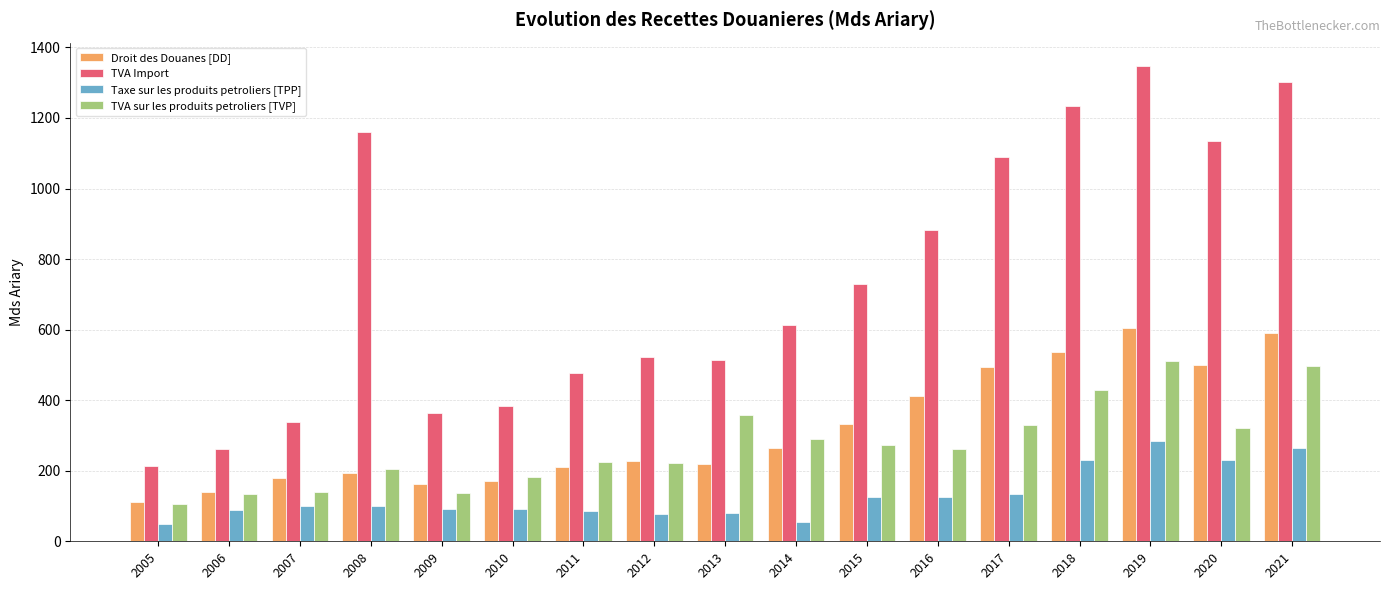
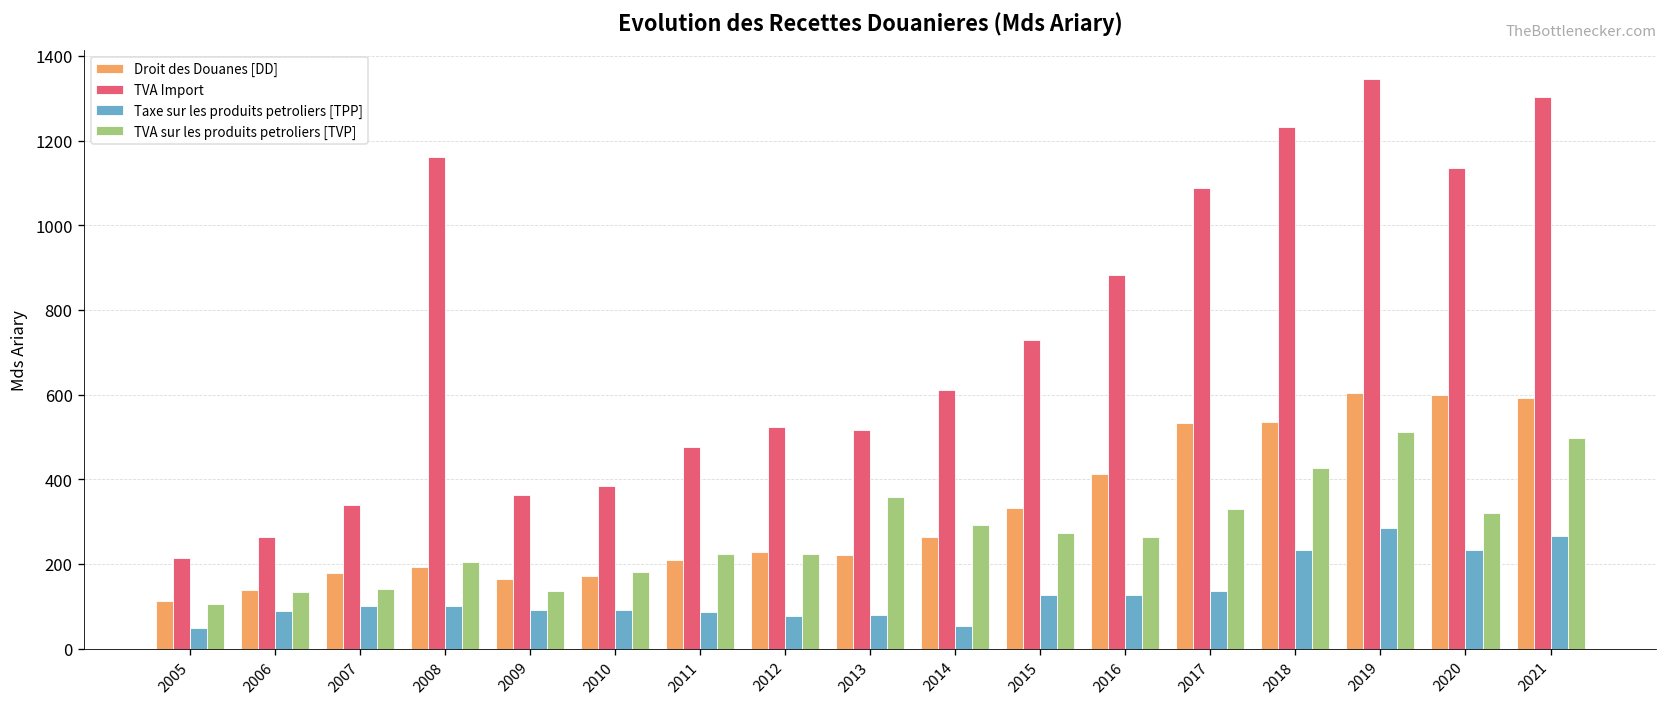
Droit des Douanes [DD], 2017: 490 -> 530
Droit des Douanes [DD], 2020: 500 -> 600
